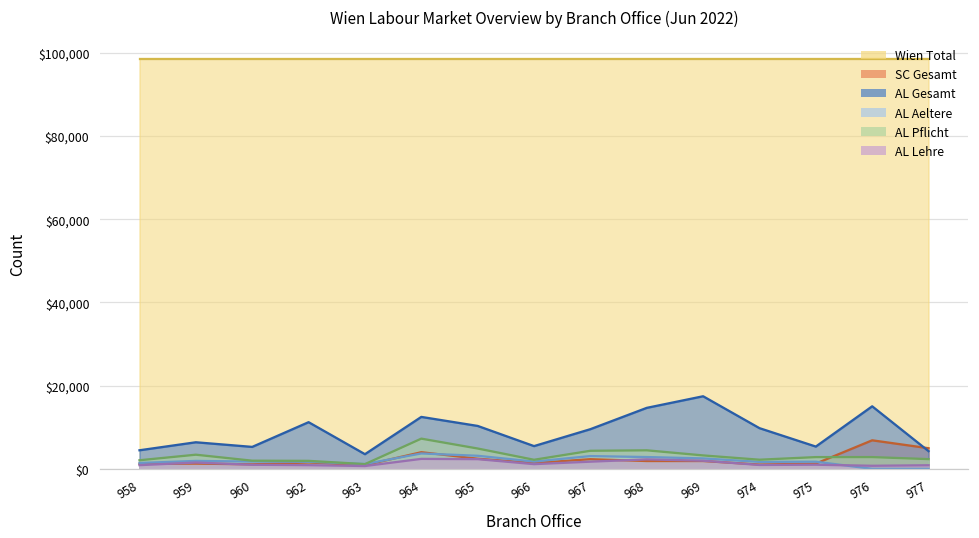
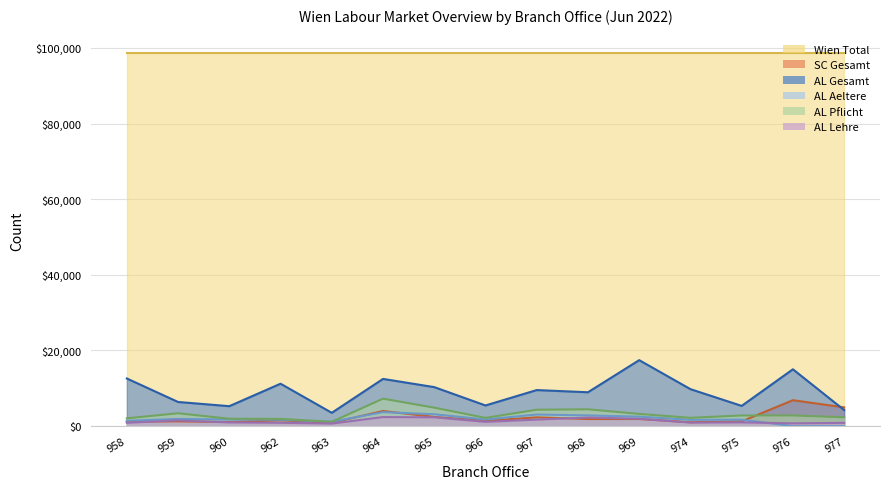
AL Gesamt, 958: $4,000 -> $13,000
AL Gesamt, 968: $15,000 -> $9,000
